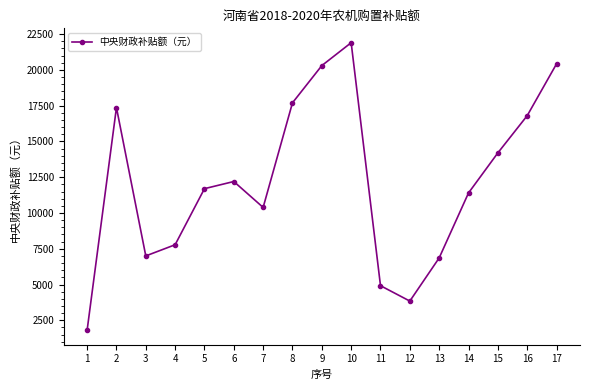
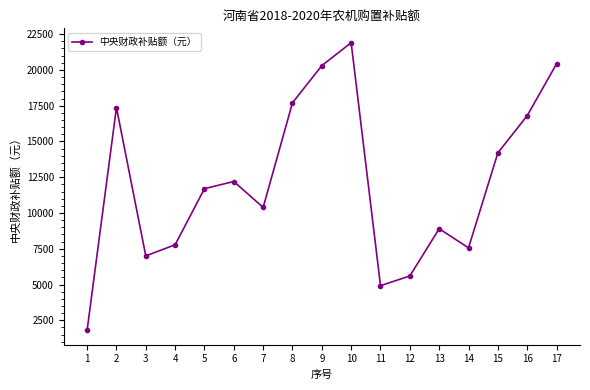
12: 3800 -> 5600
13: 6900 -> 8900
14: 11400 -> 7600
